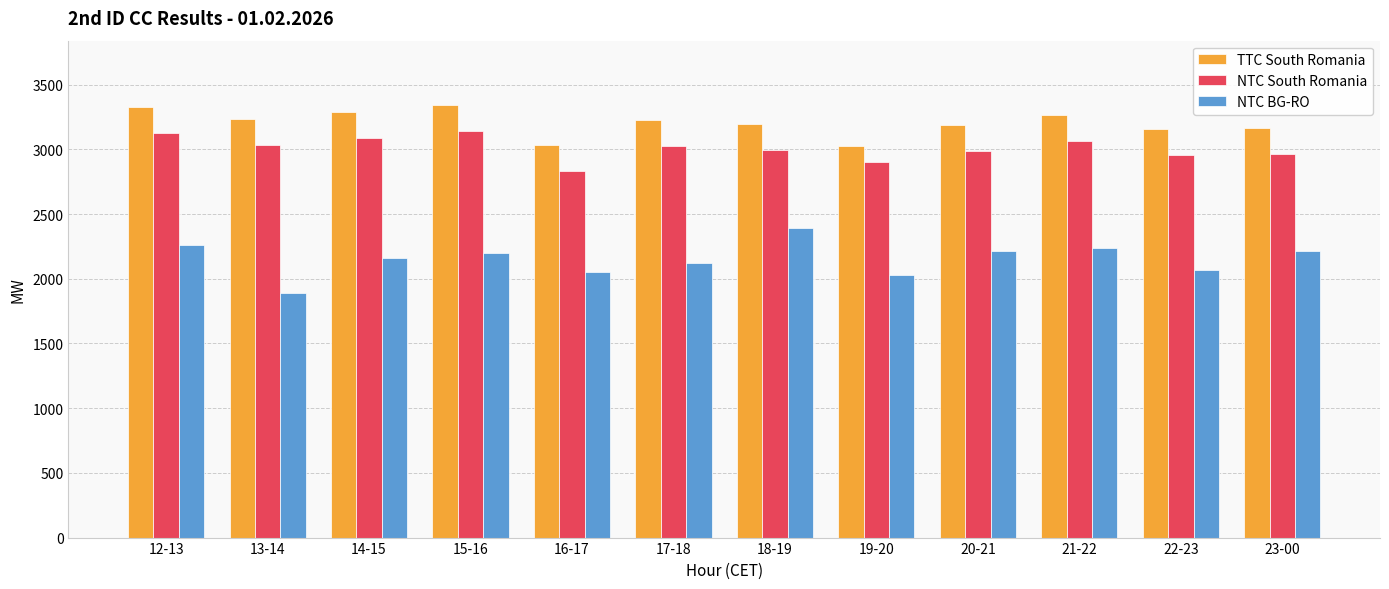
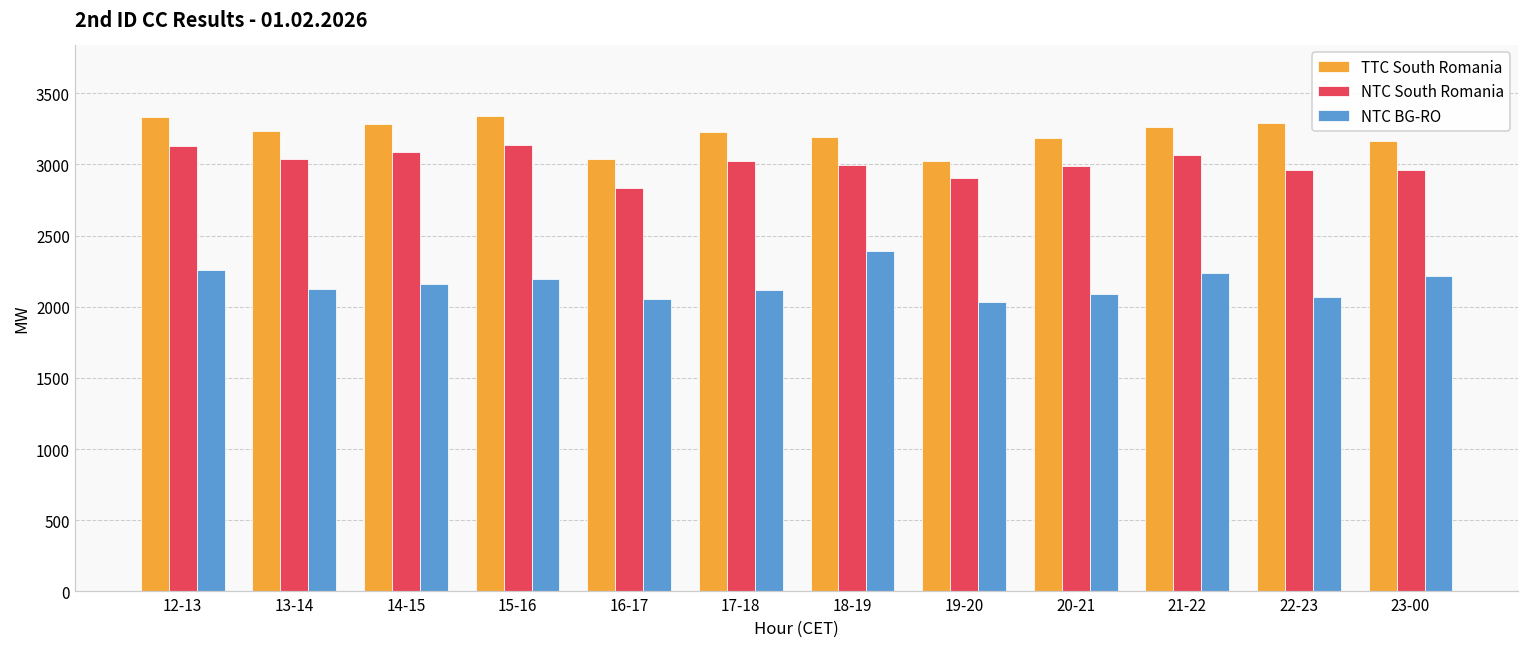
NTC BG-RO, 13-14: 1890 -> 2130
NTC BG-RO, 20-21: 2210 -> 2090
TTC South Romania, 22-23: 3160 -> 3290
